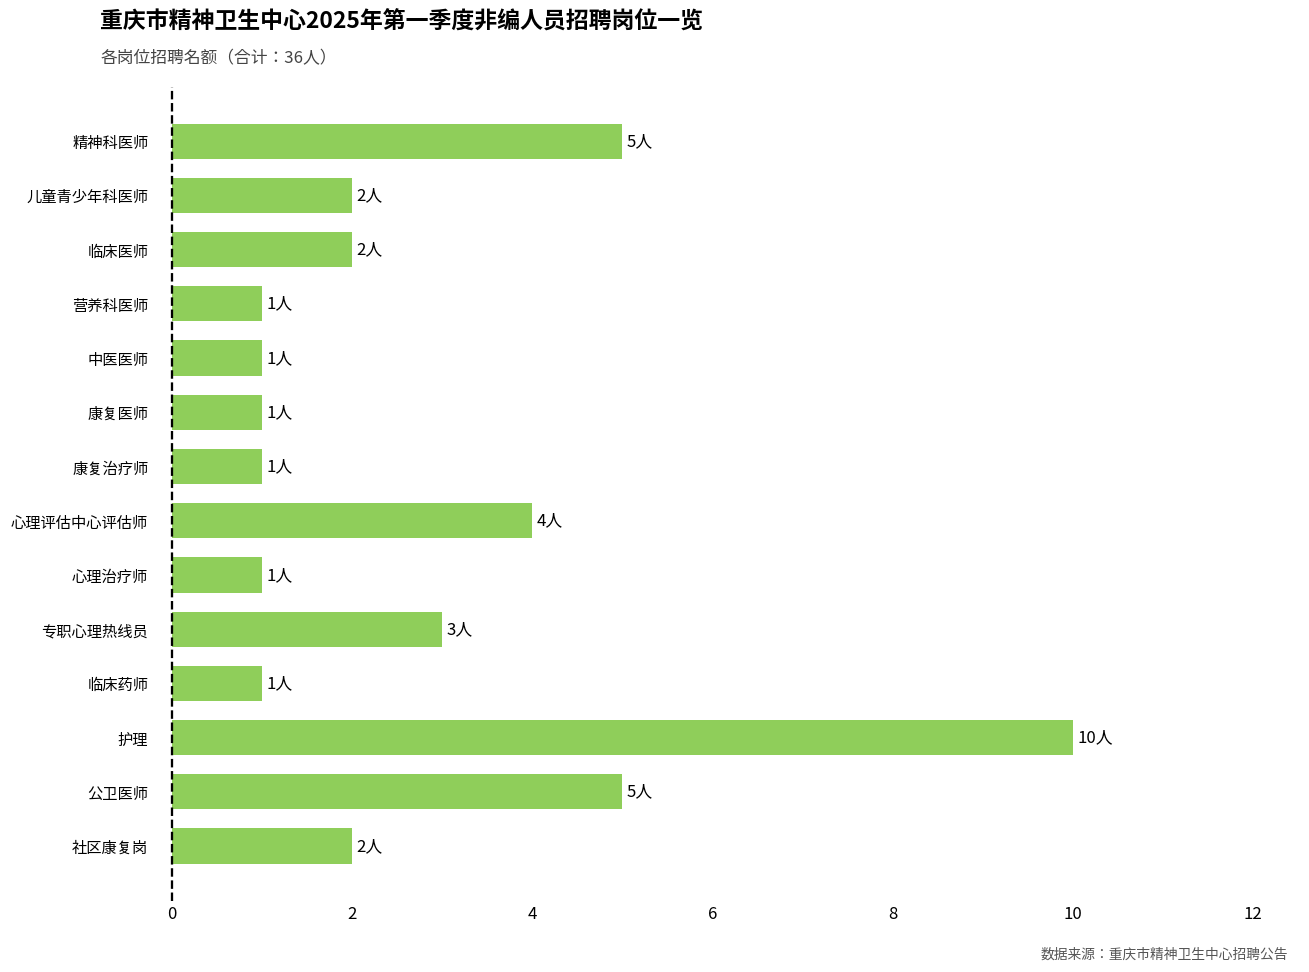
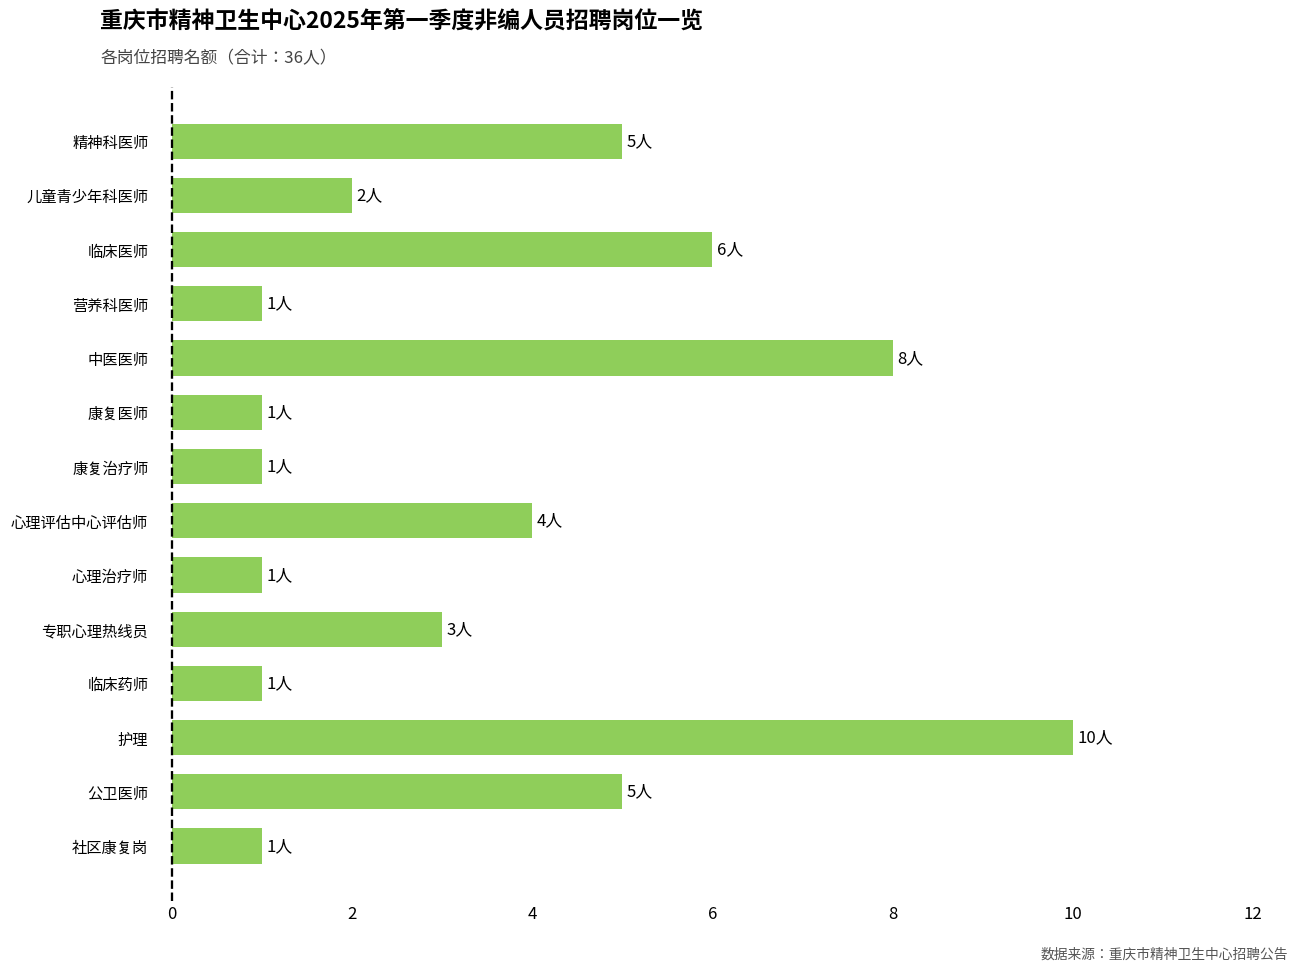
临床医师: 2人 -> 6人
中医医师: 1人 -> 8人
社区康复岗: 2人 -> 1人
